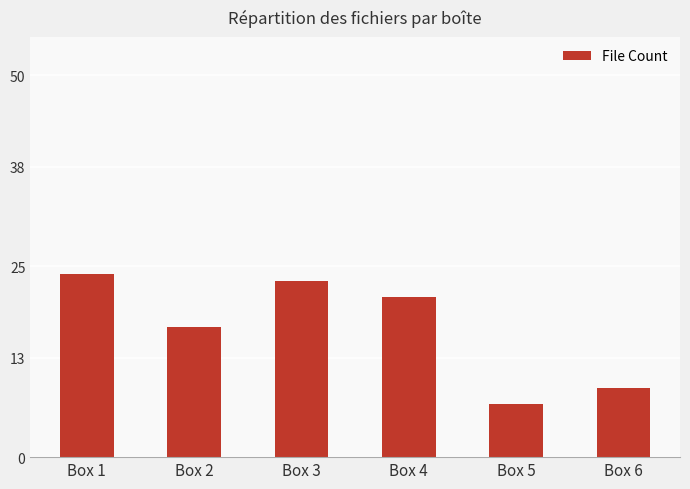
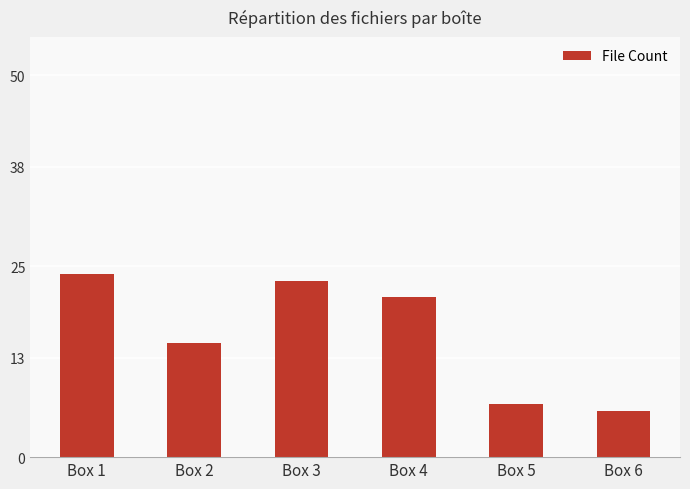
Box 2: 17 -> 15
Box 6: 9 -> 6
